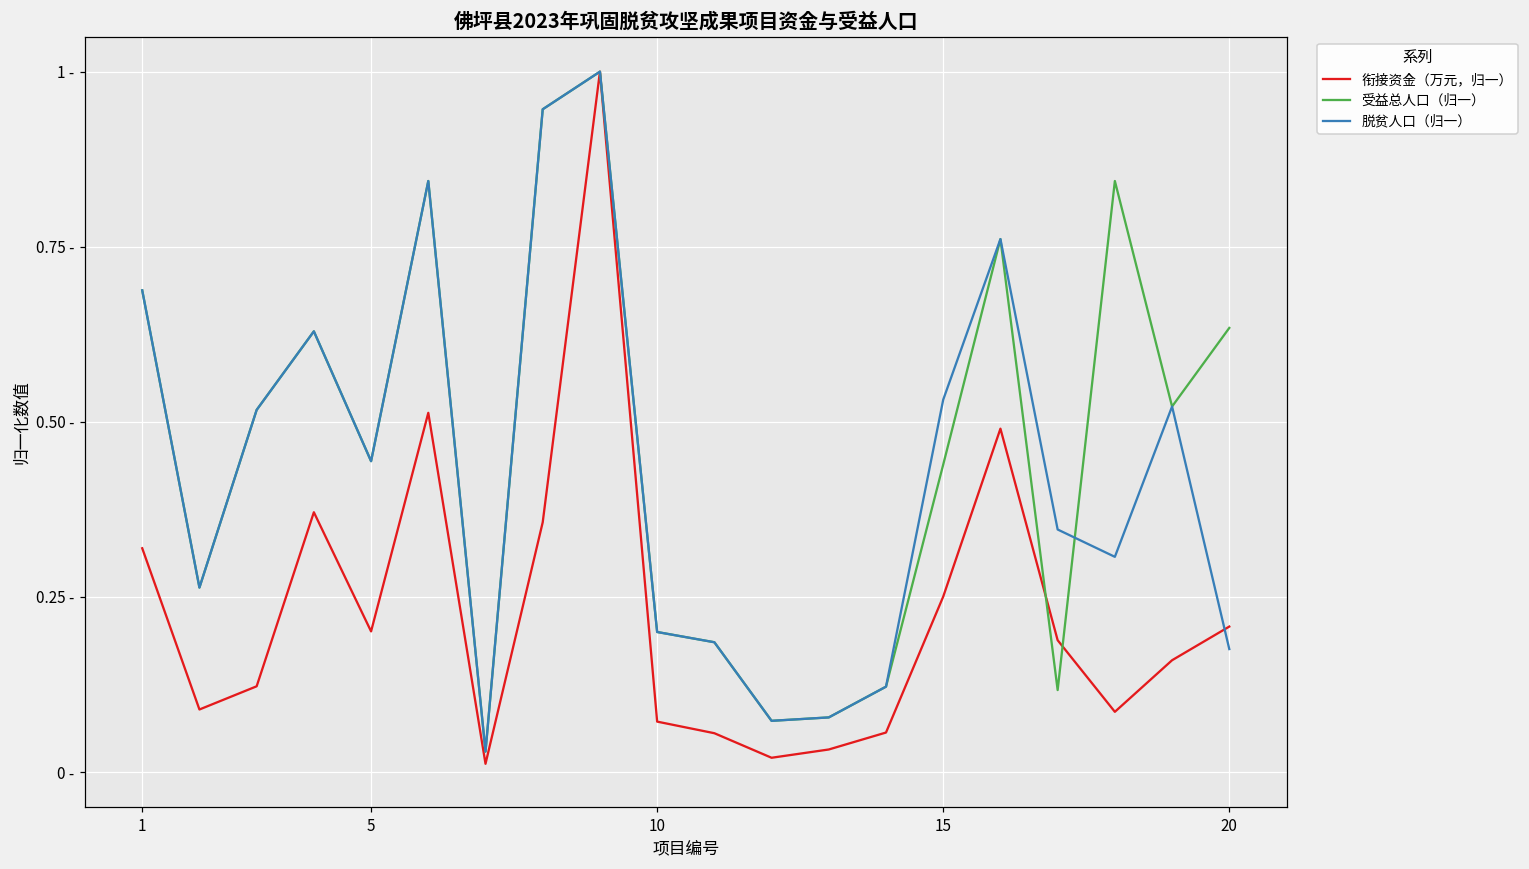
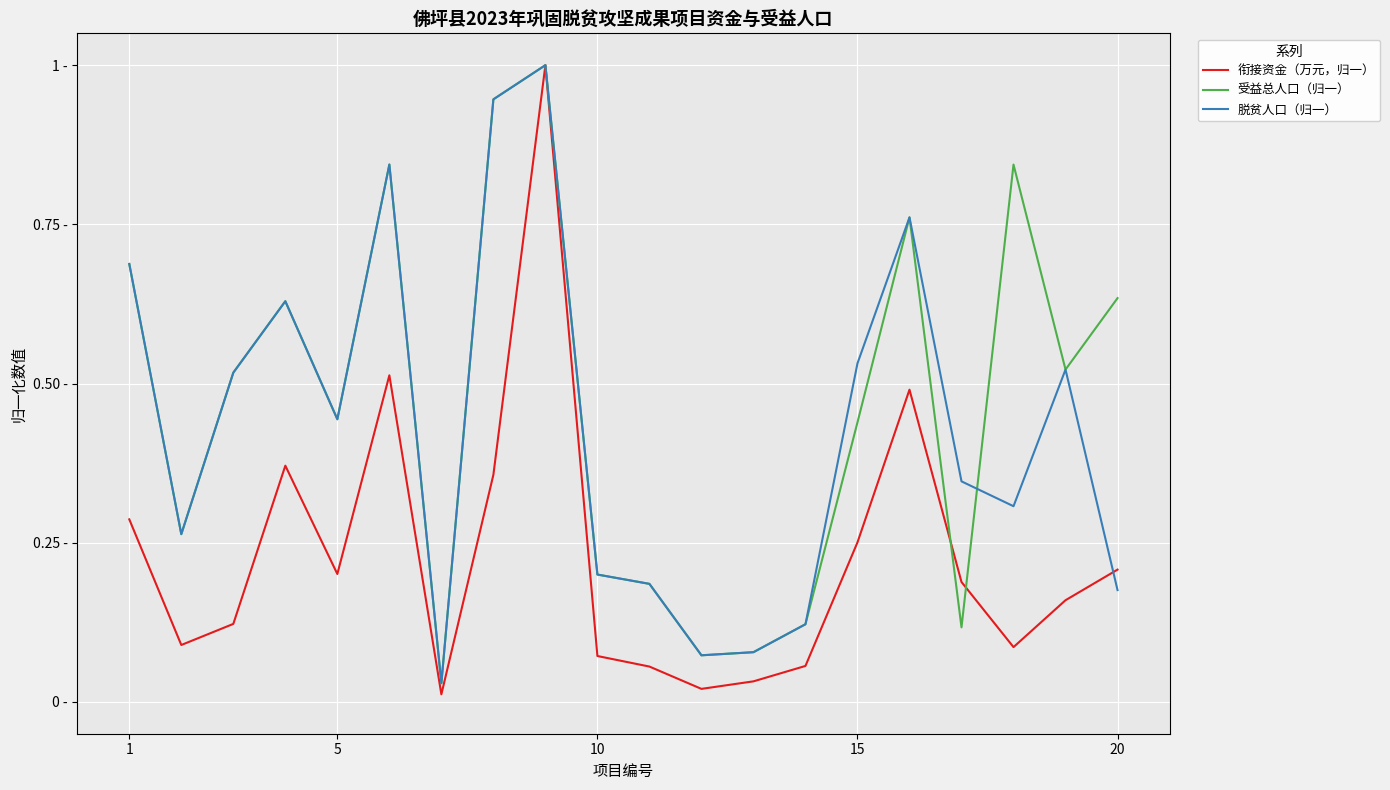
衔接资金（万元，归一）, 1: 0.32 - -> 0.29 -
